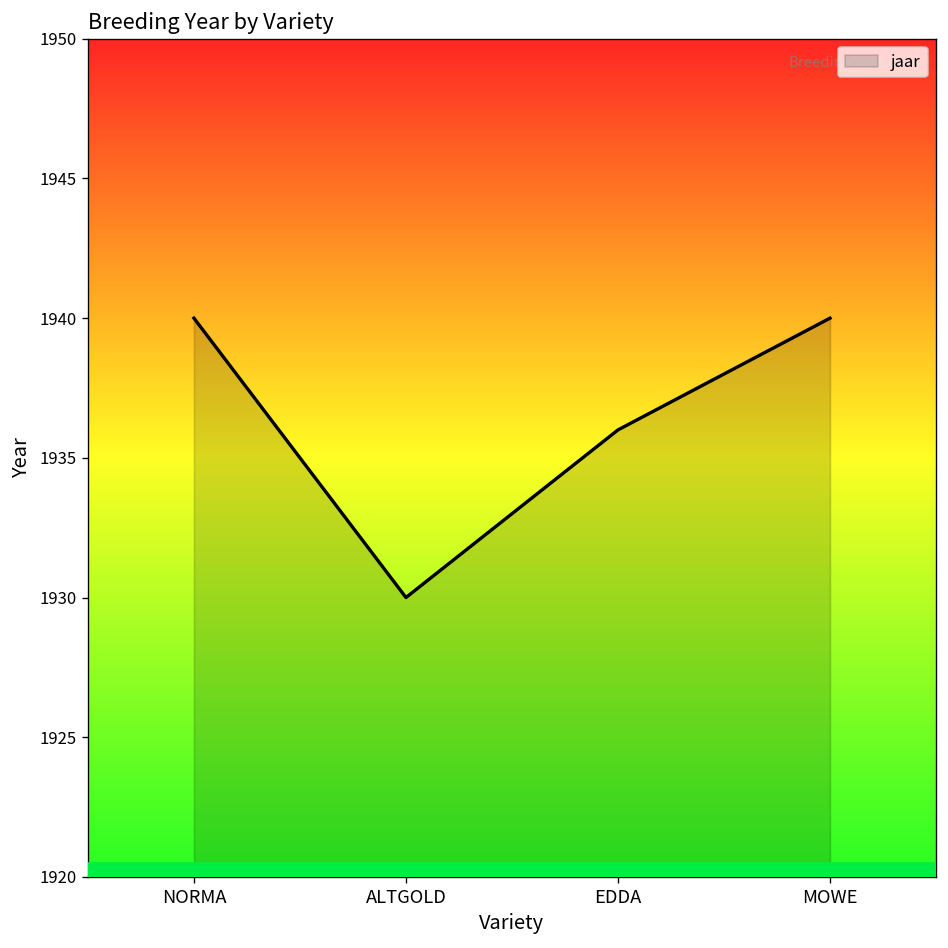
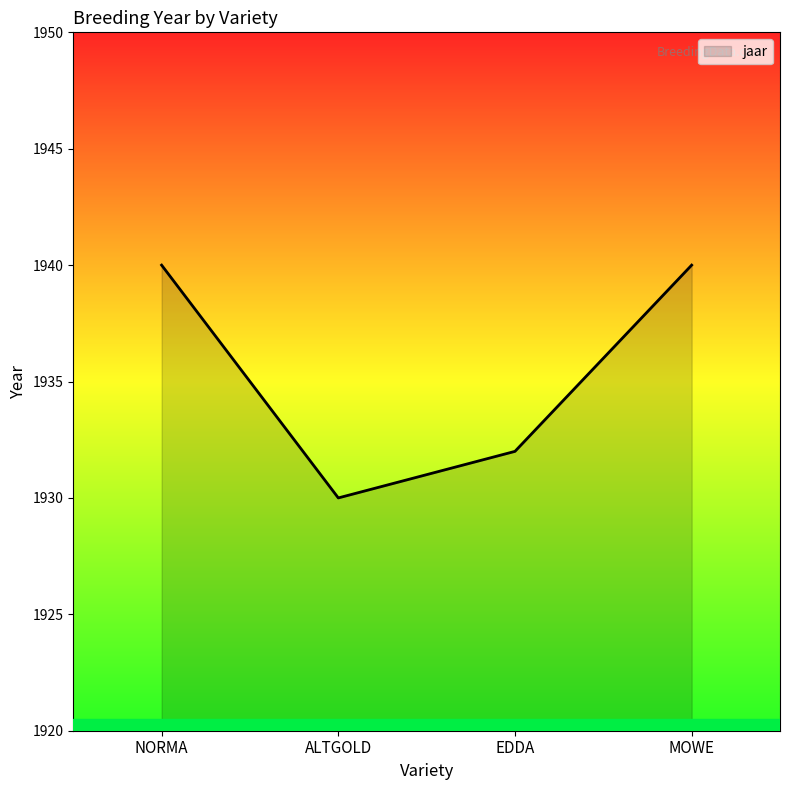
EDDA: 1936 -> 1932
